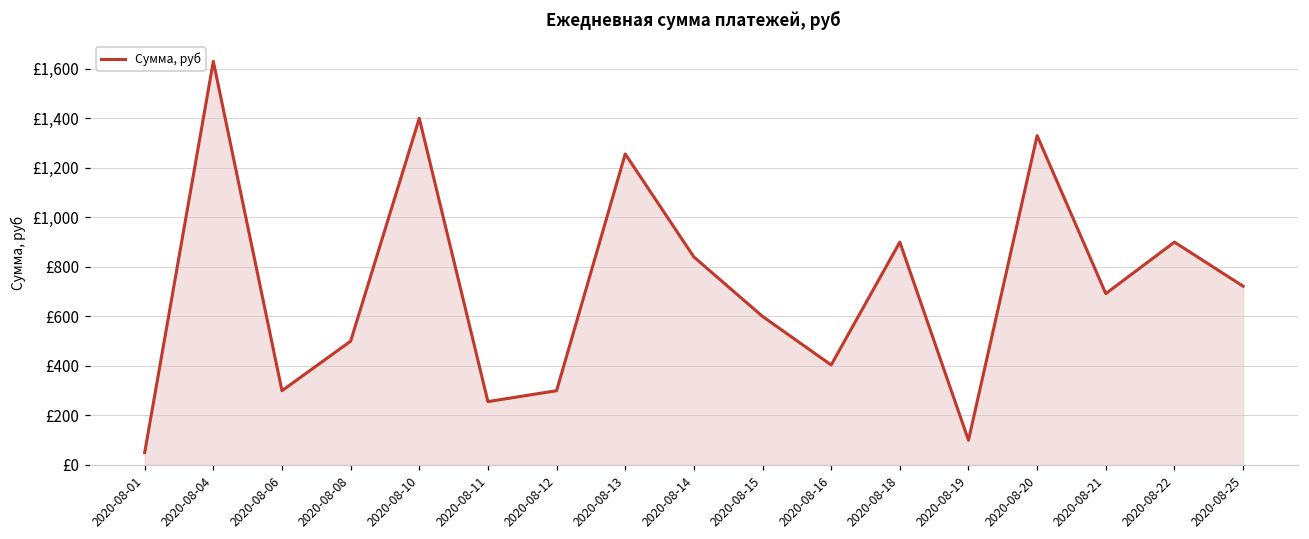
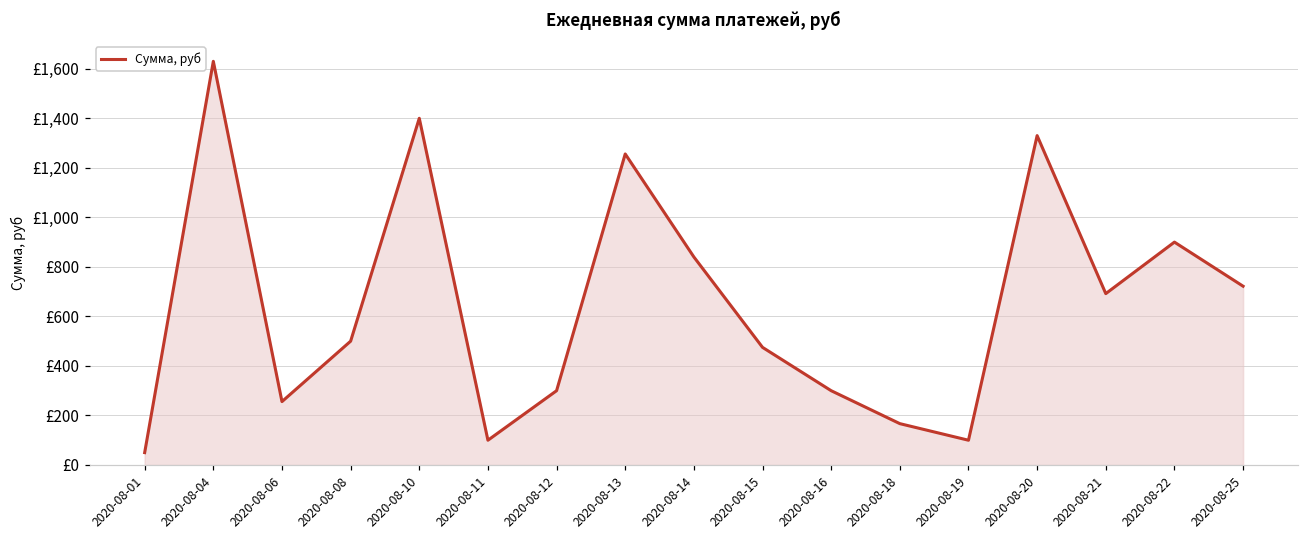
2020-08-06: £300 -> £260
2020-08-11: £260 -> £100
2020-08-15: £600 -> £480
2020-08-16: £400 -> £300
2020-08-18: £900 -> £170
